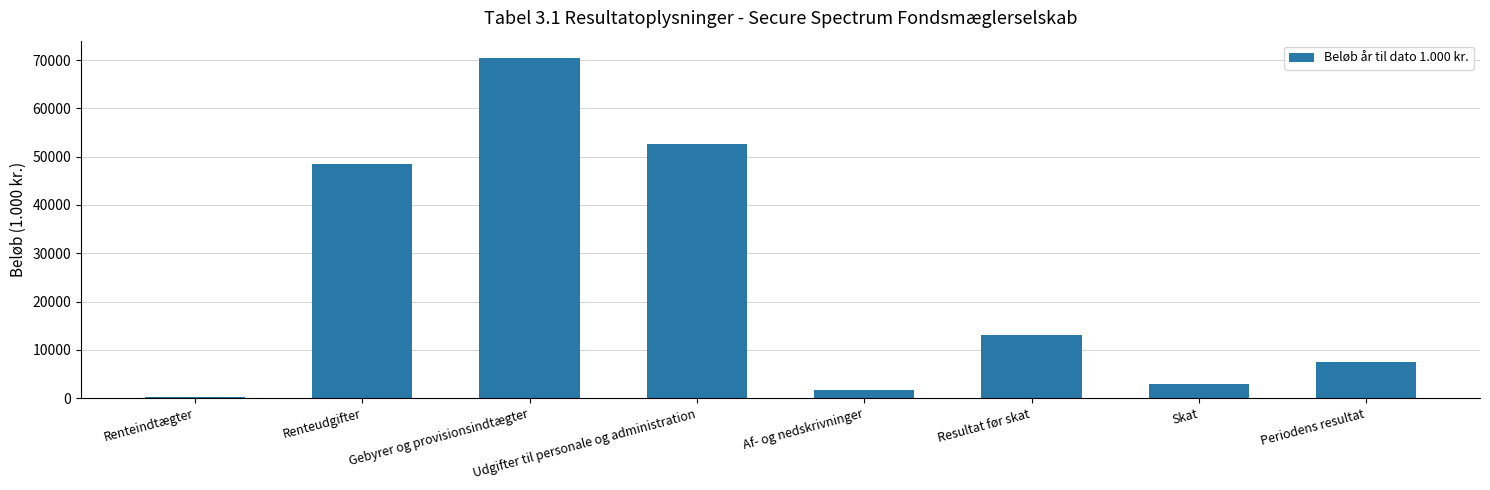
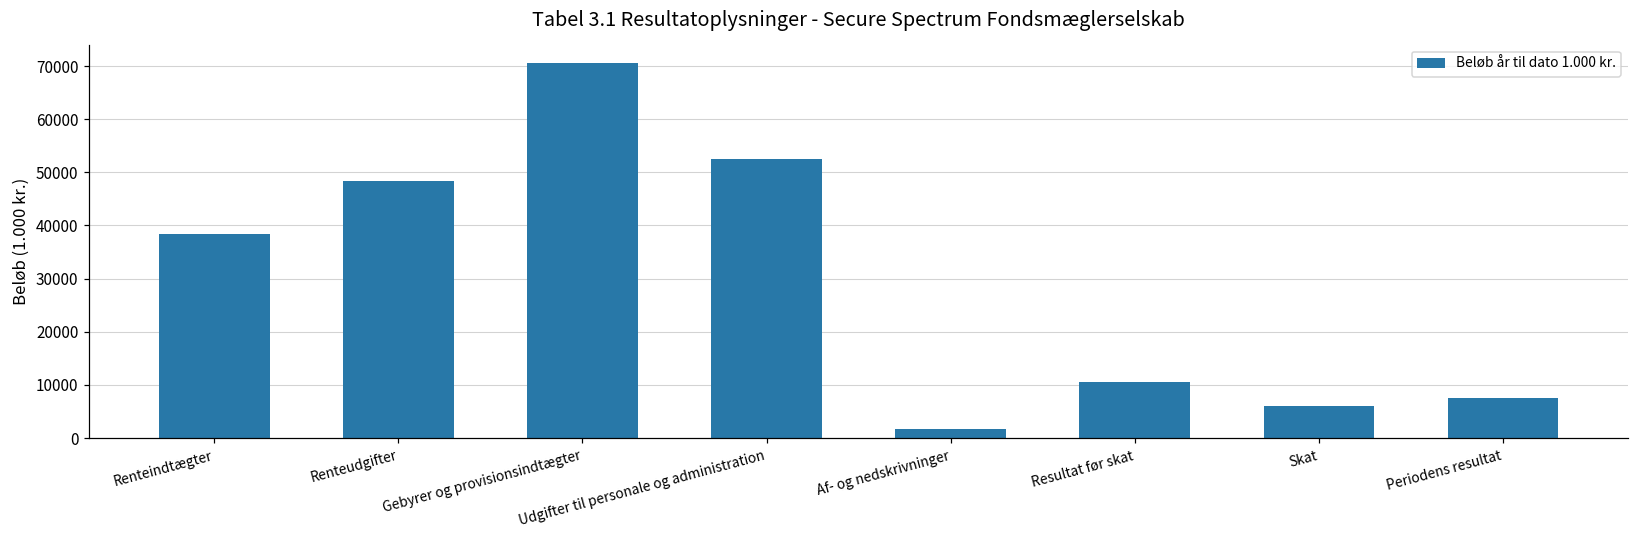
Renteindtægter: 0 -> 38000
Resultat før skat: 13000 -> 11000
Skat: 3000 -> 6000
